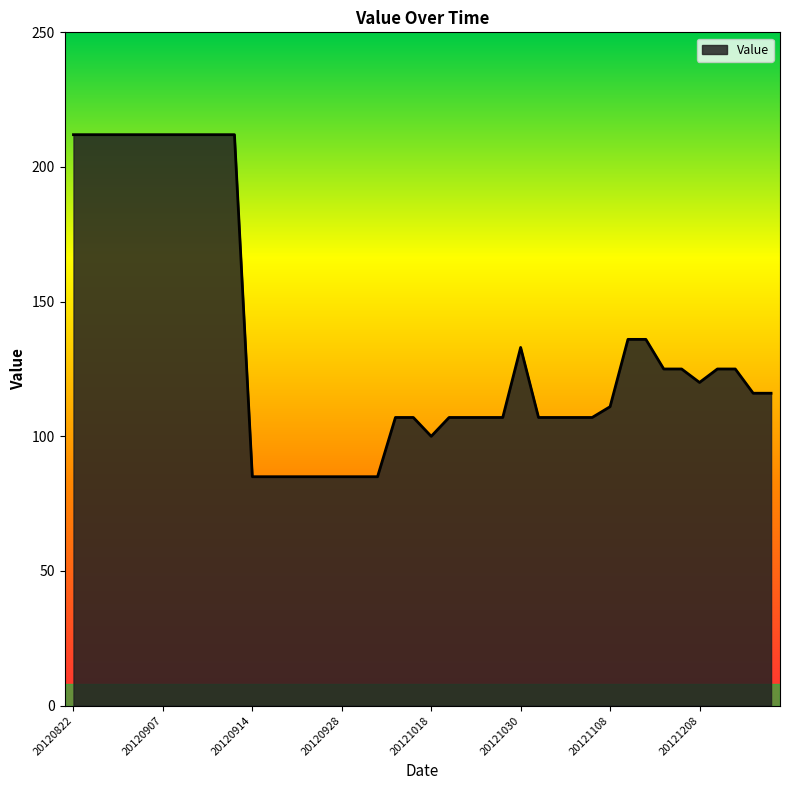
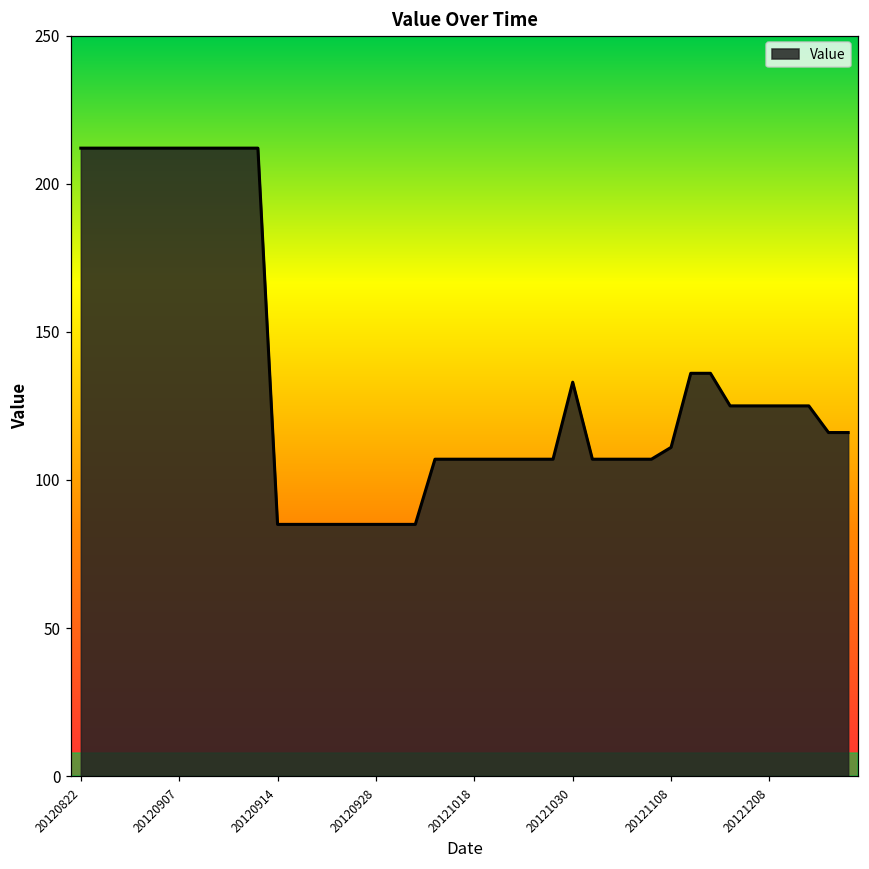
20121018: 100 -> 107
20121208: 120 -> 125
